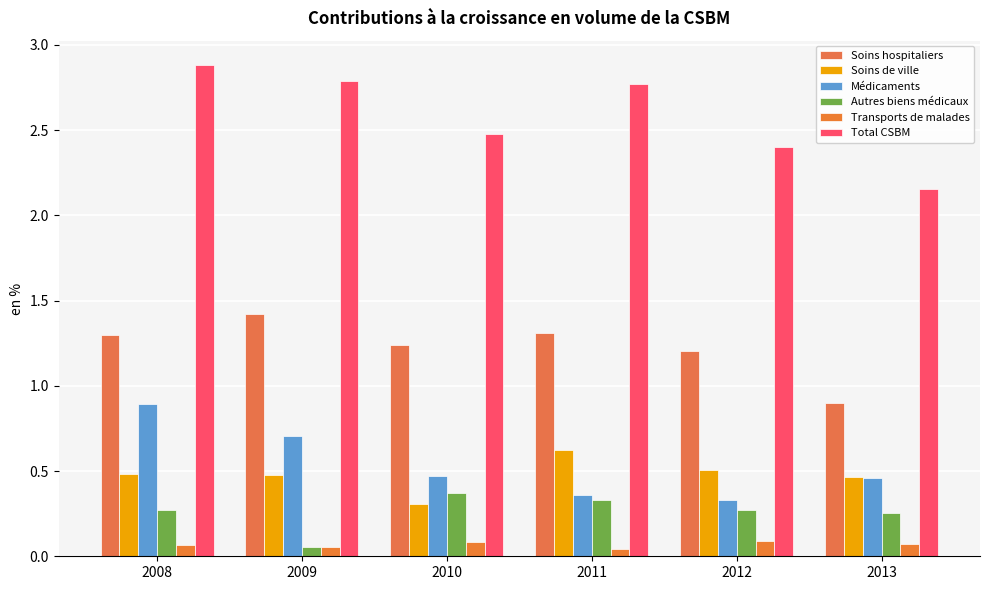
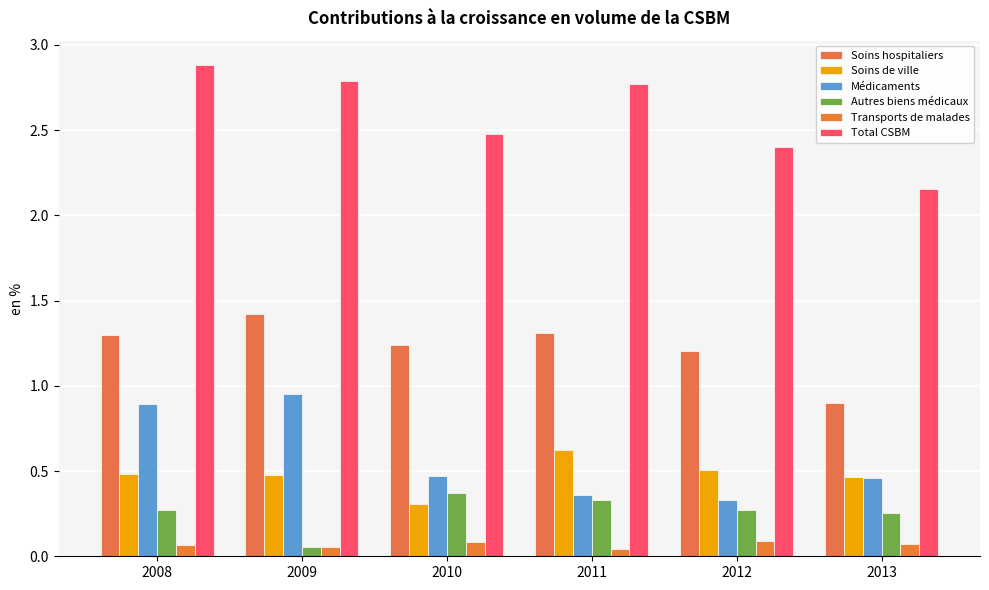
Médicaments, 2009: 0.70 -> 0.95
